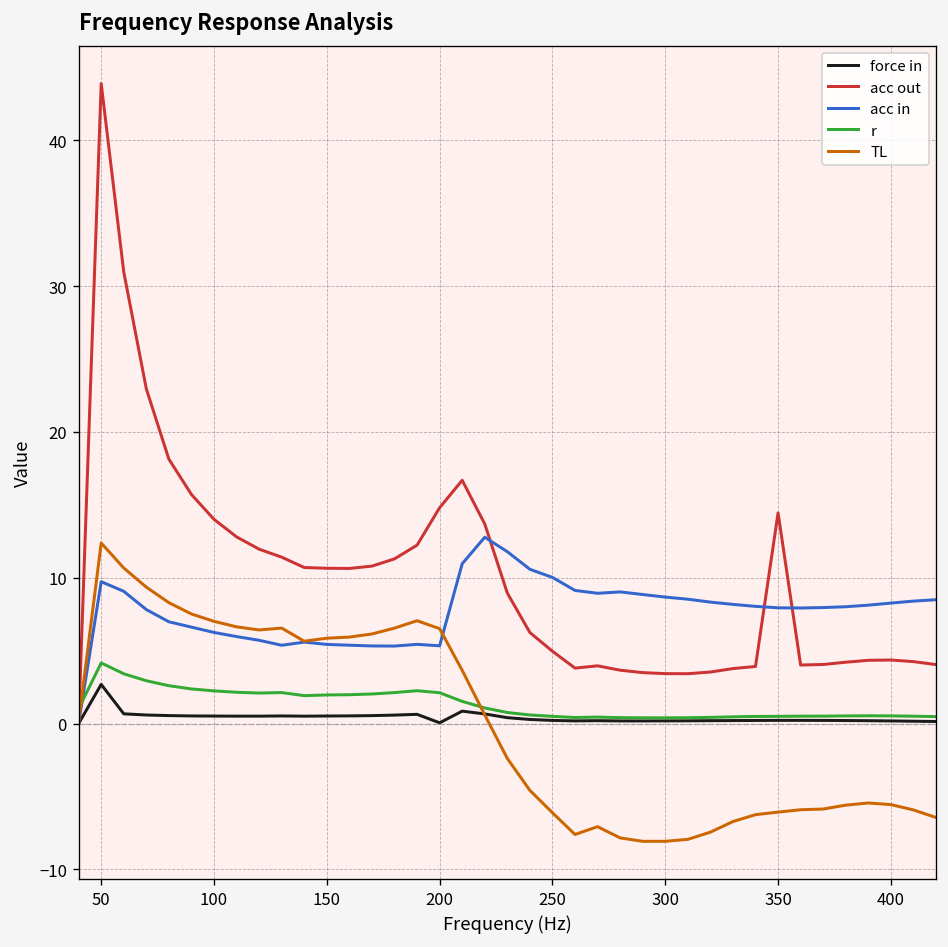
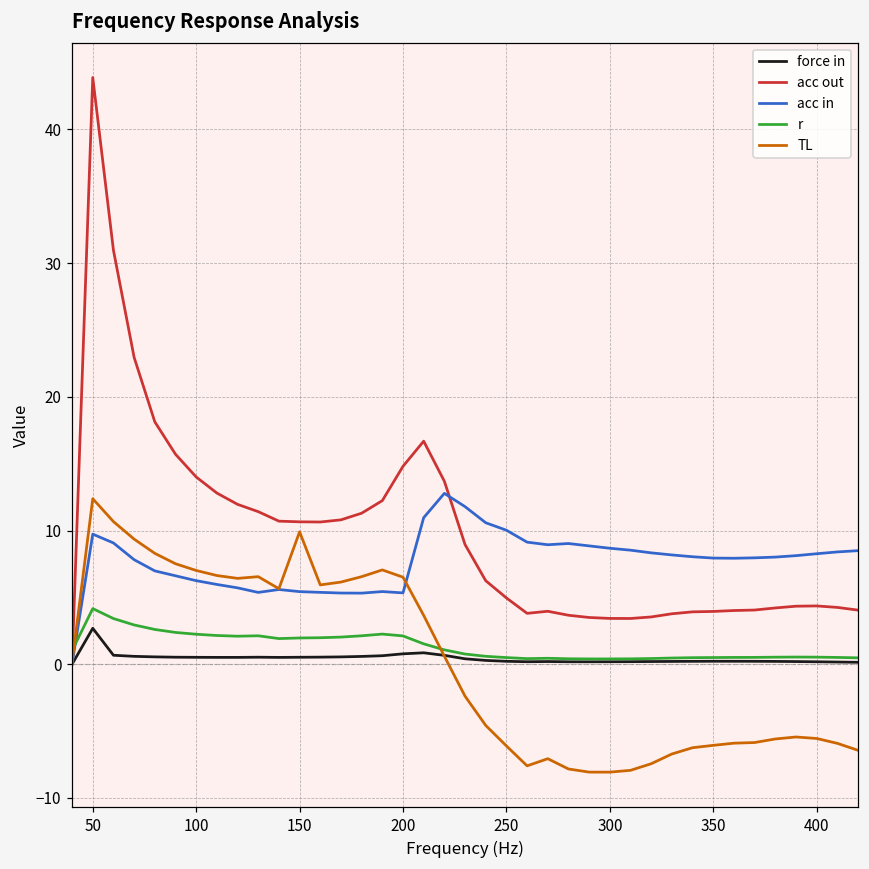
TL, 150: 5.9 -> 9.9
force in, 200: 0.1 -> 0.8
acc out, 350: 14.4 -> 3.9
